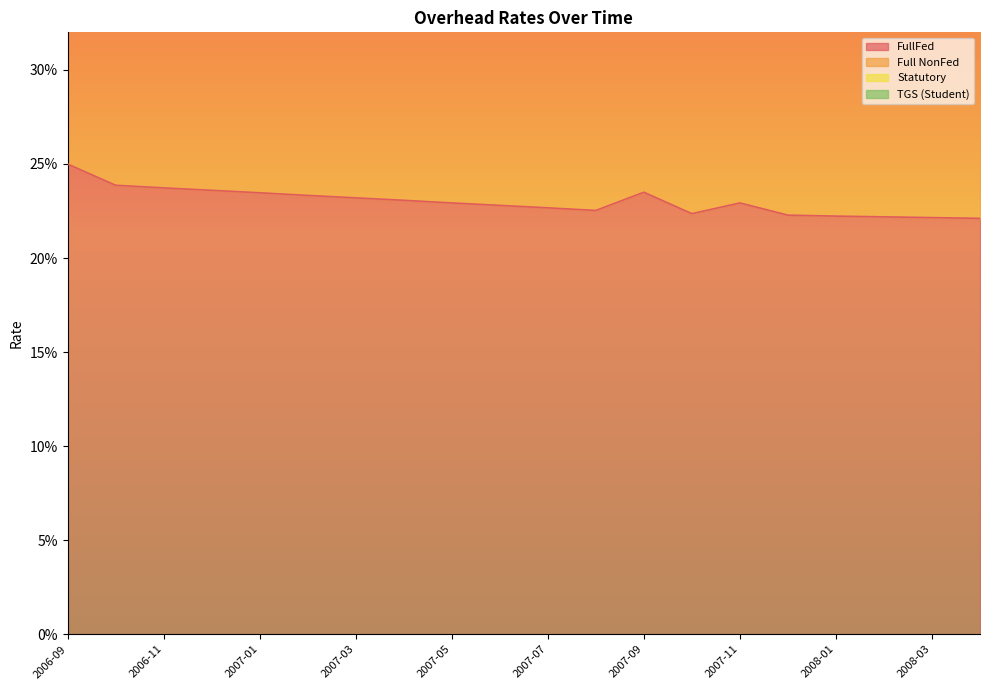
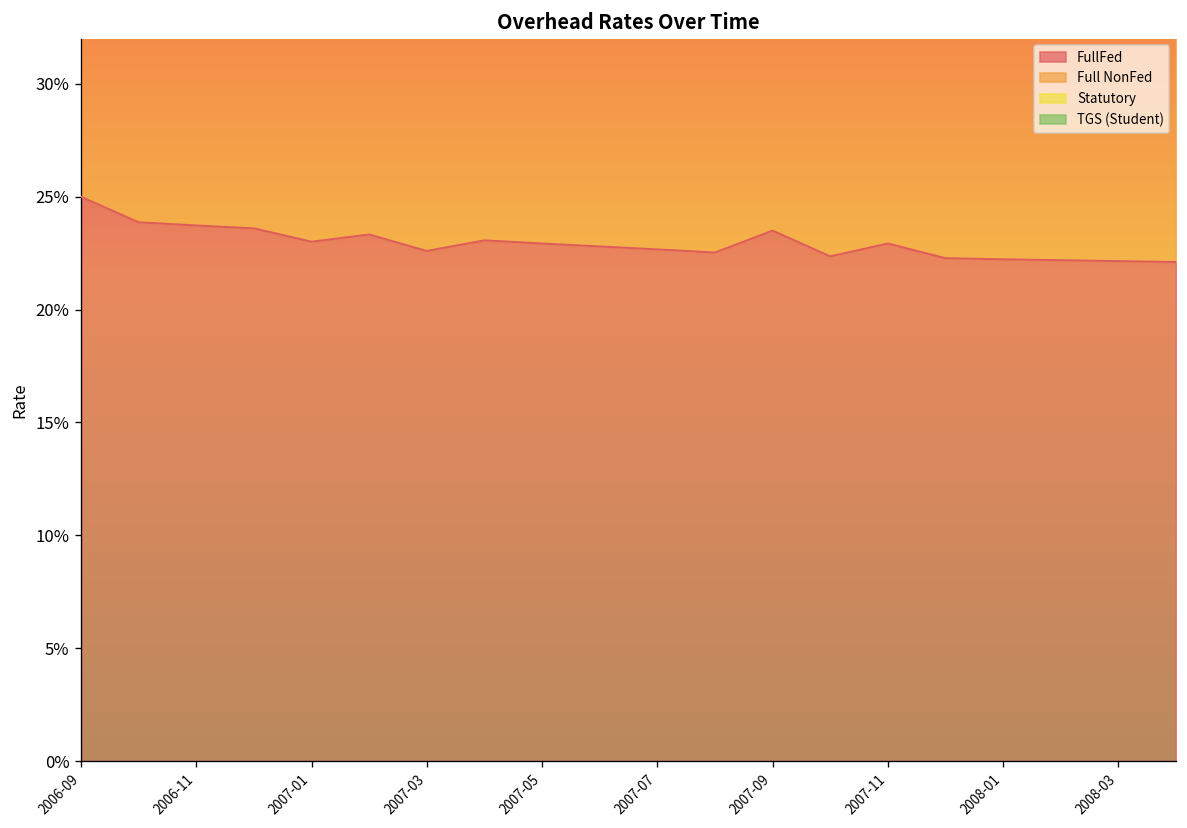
FullFed, 2007-01: 23.5% -> 23.0%
FullFed, 2007-03: 23.2% -> 22.6%
